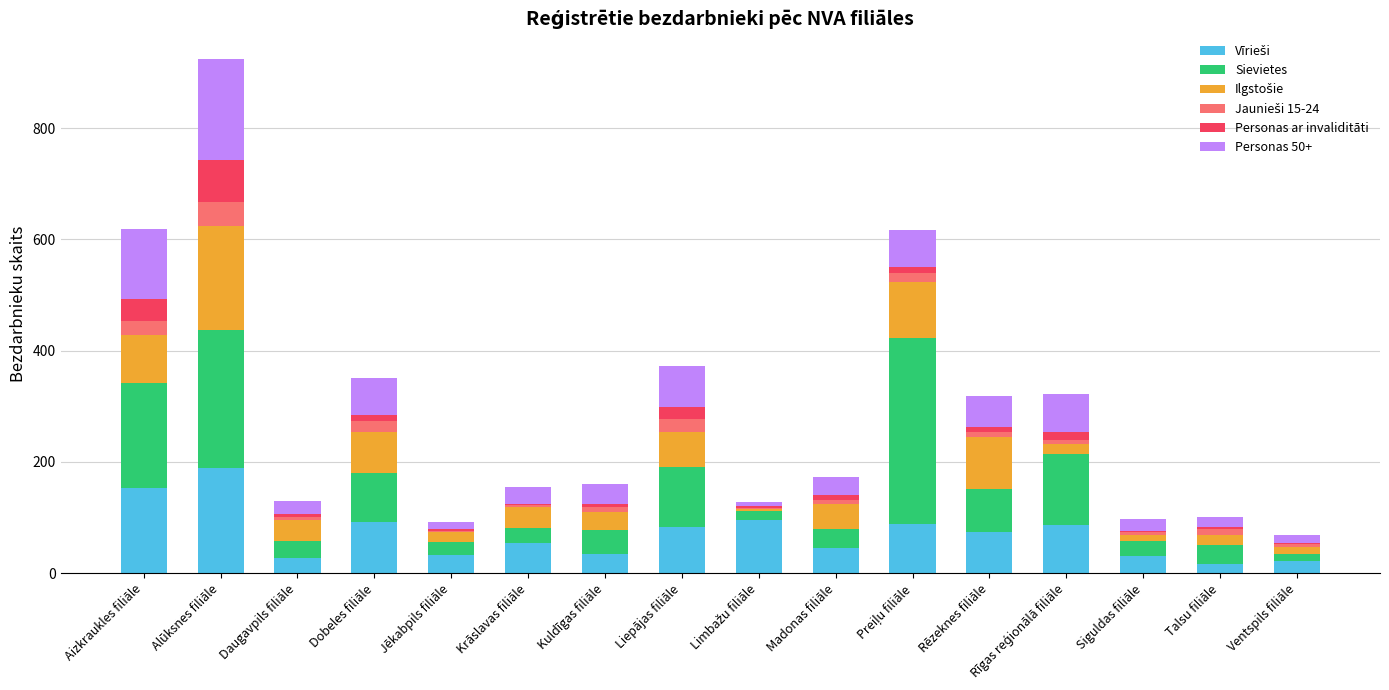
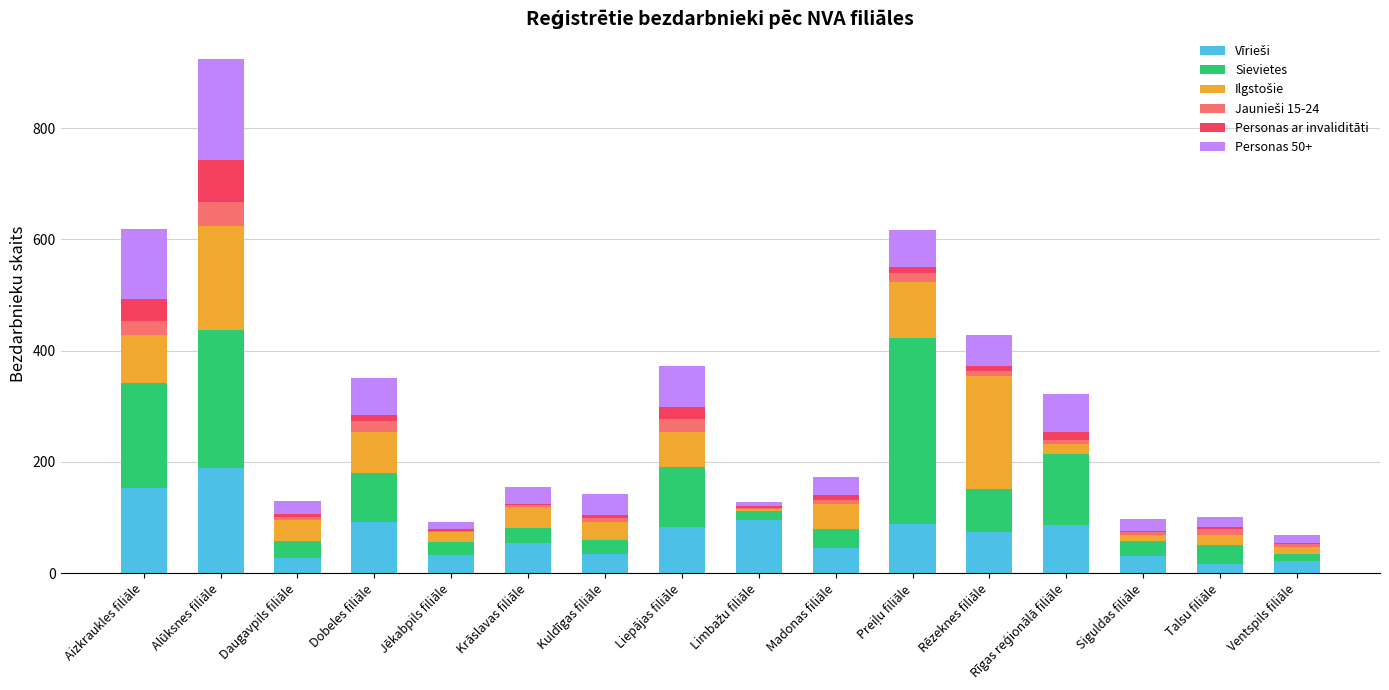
Sievietes, Kuldīgas filiāle: 40 -> 30
Ilgstošie, Rēzeknes filiāle: 90 -> 200
